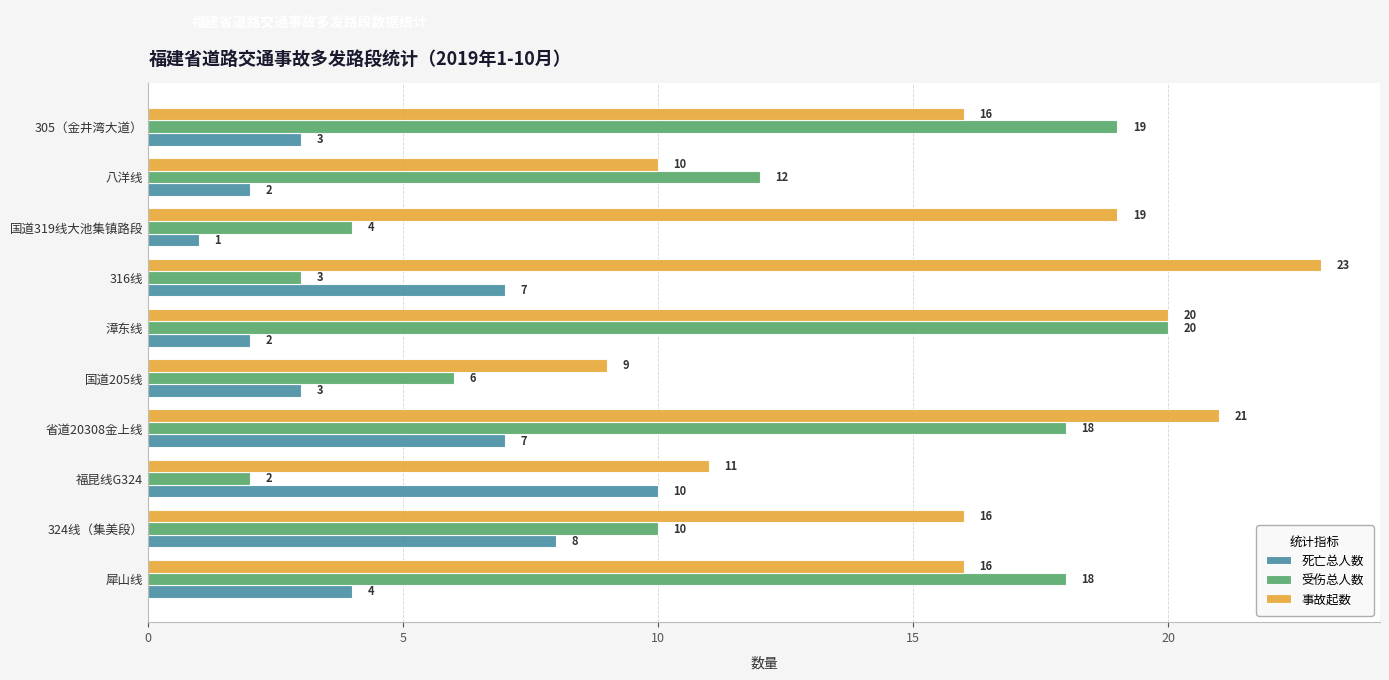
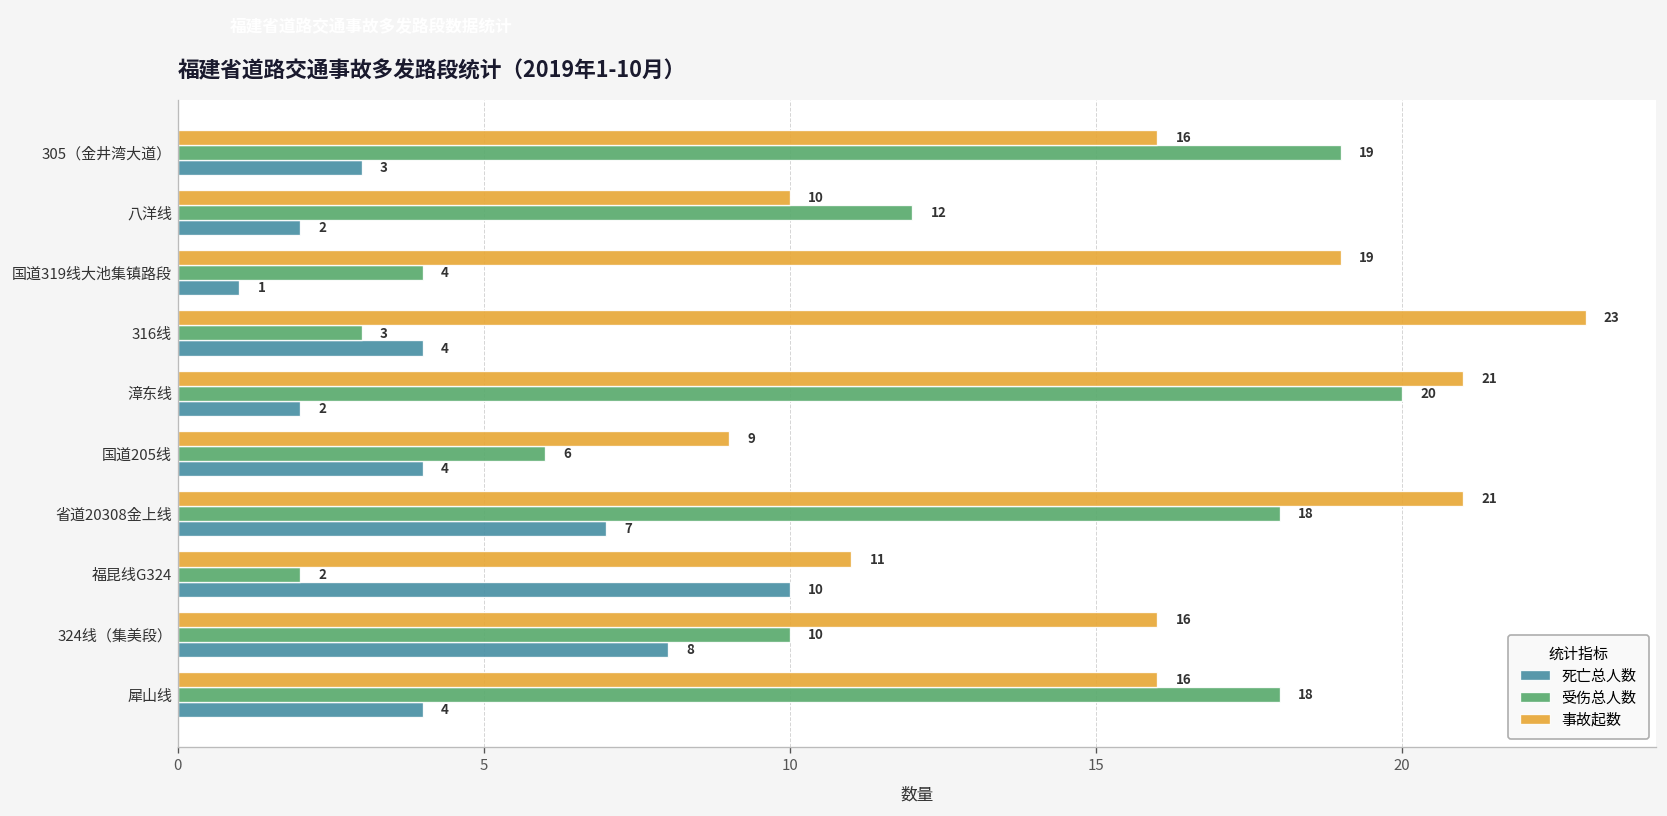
死亡总人数, 316线: 7 -> 4
事故起数, 漳东线: 20 -> 21
死亡总人数, 国道205线: 3 -> 4
